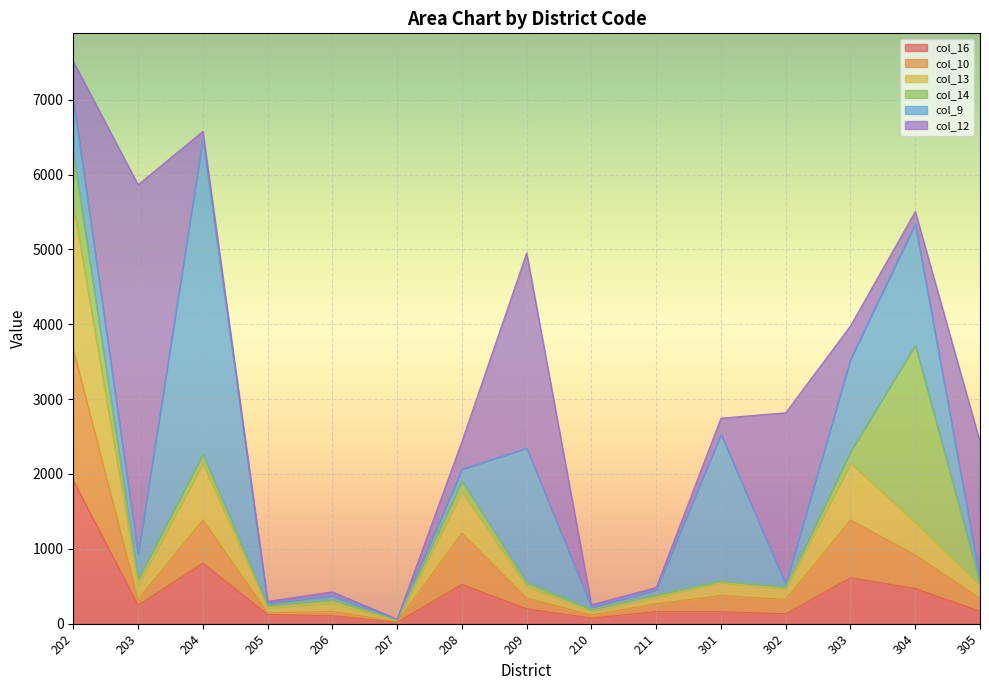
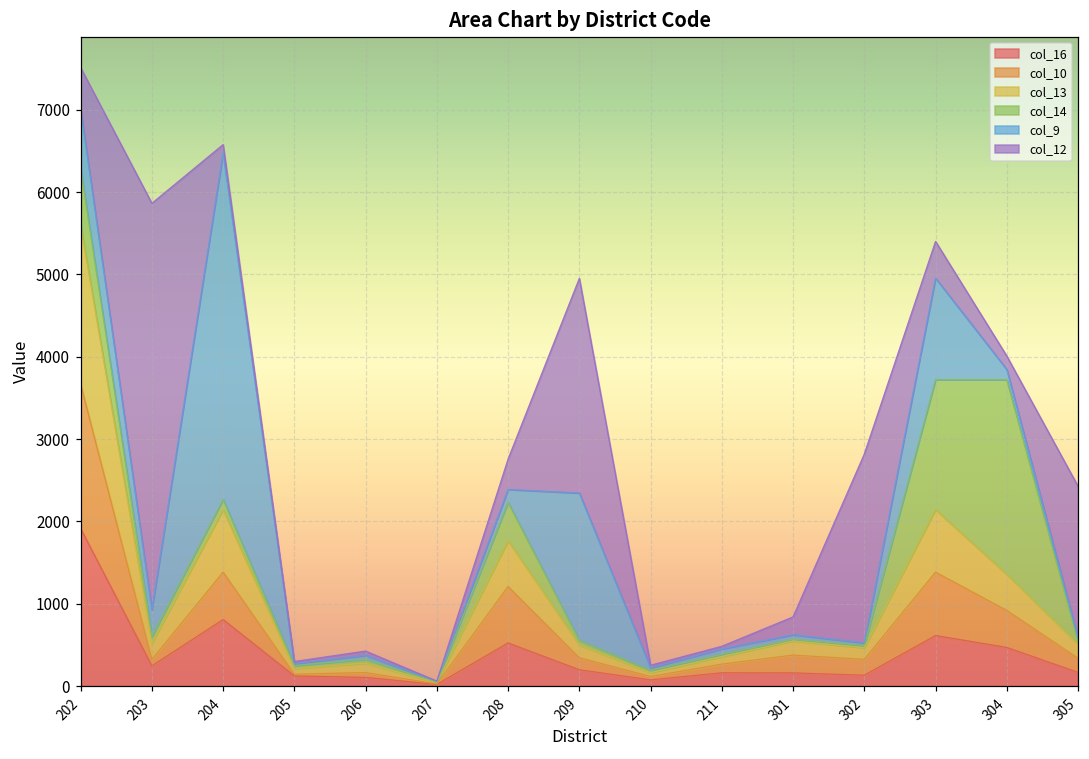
col_14, 208: 100 -> 500
col_9, 301: 2000 -> 100
col_14, 303: 200 -> 1600
col_9, 304: 1600 -> 100
